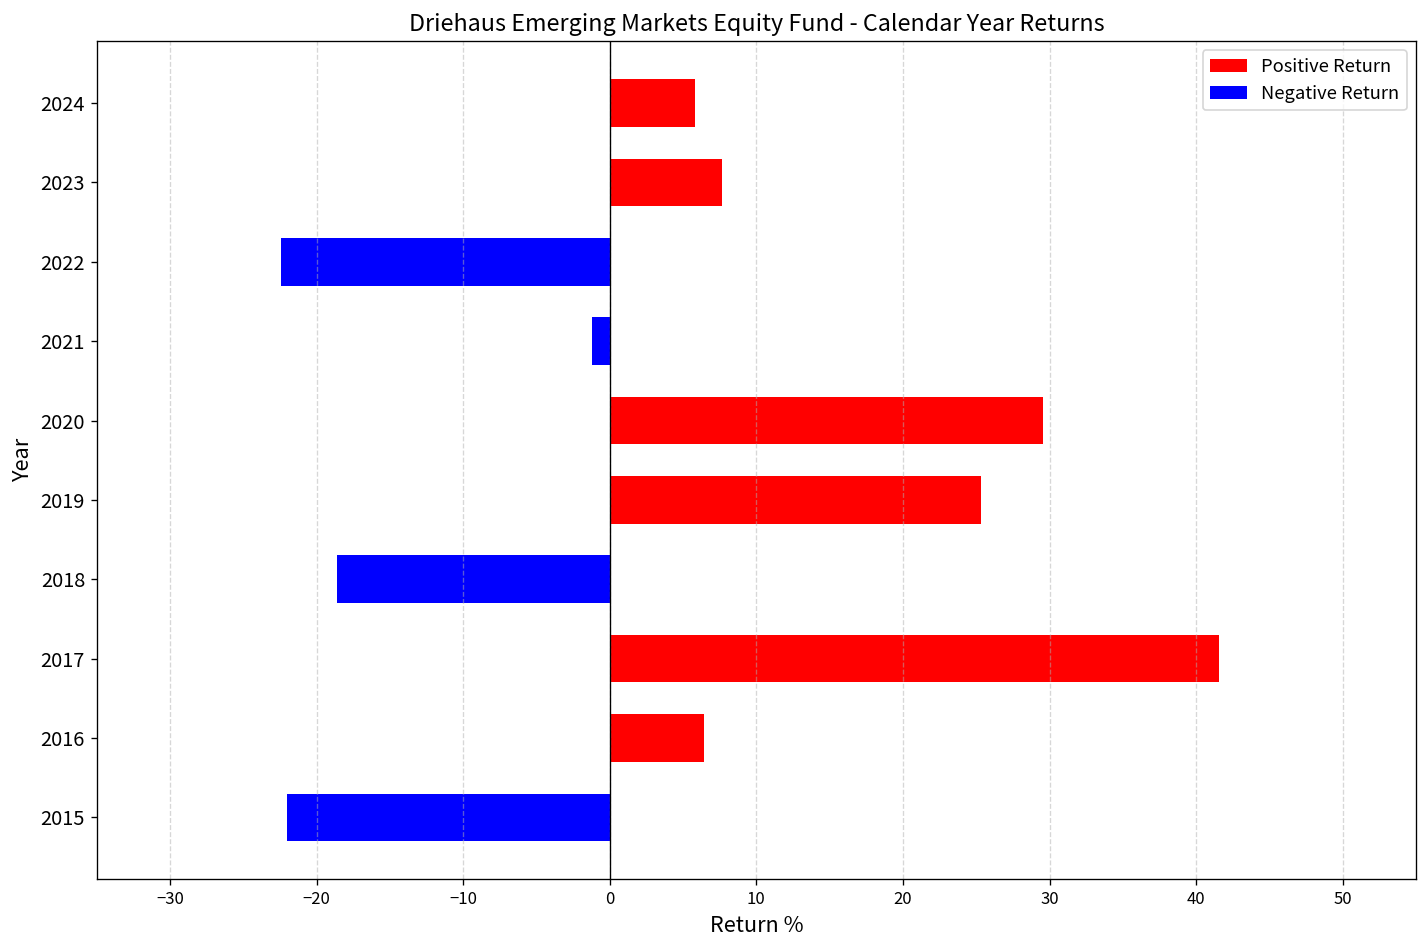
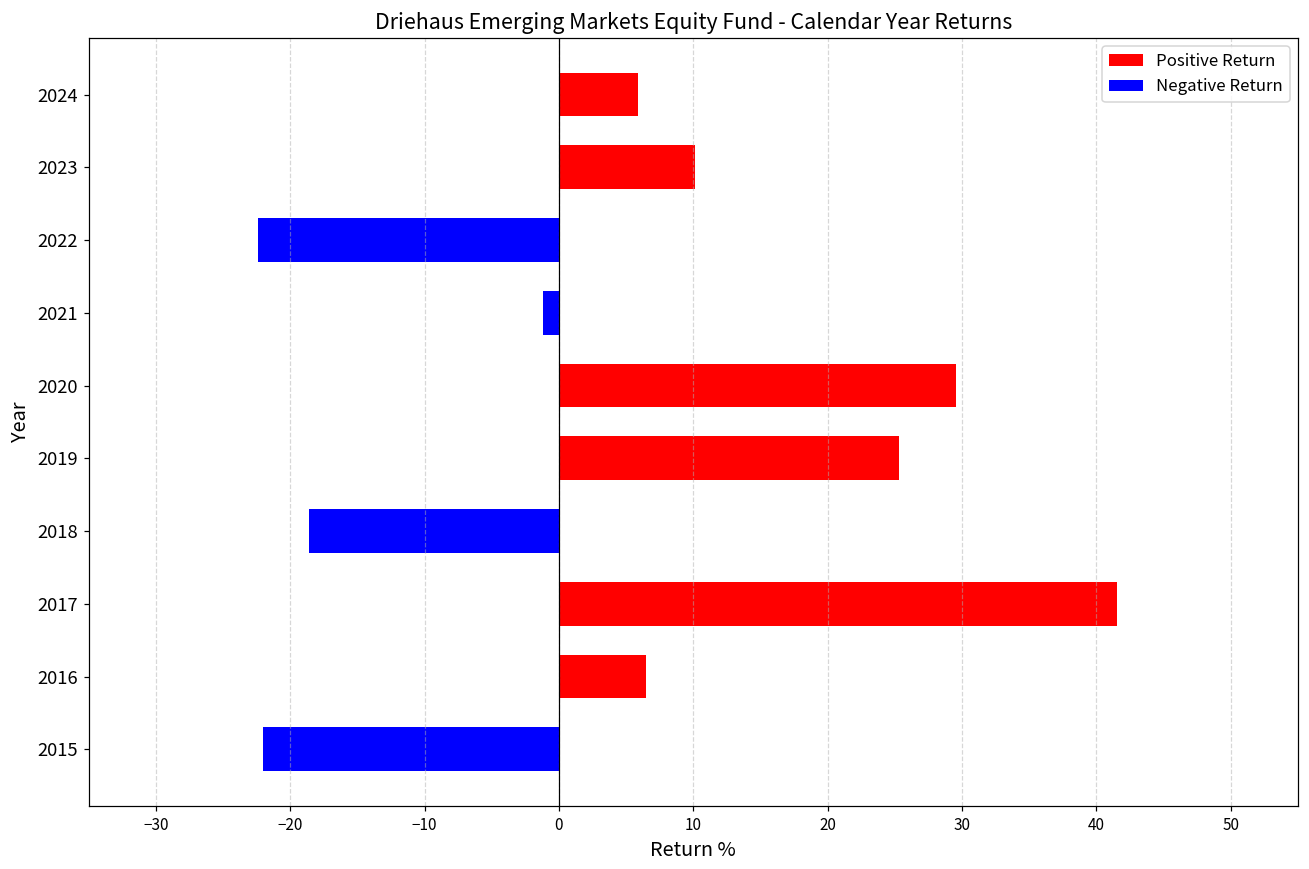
2023: 7.7 -> 10.1
